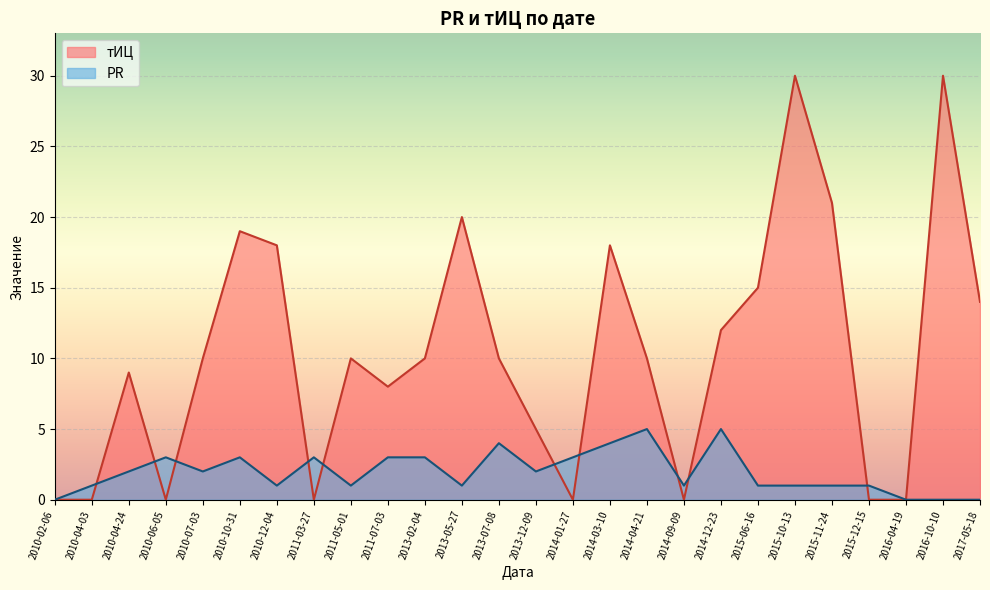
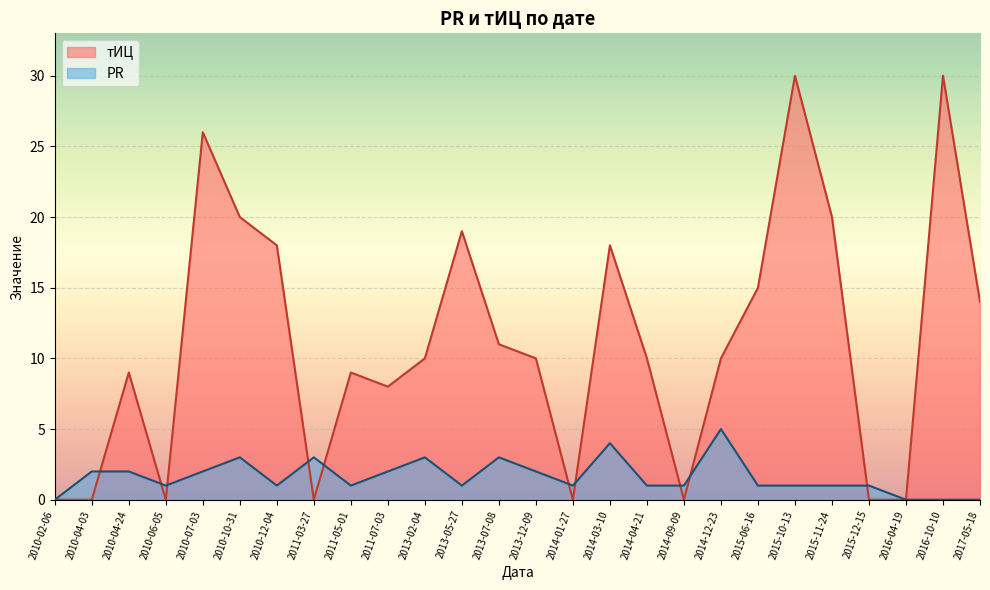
PR, 2010-04-03: 1 -> 2
PR, 2010-06-05: 3 -> 1
тИЦ, 2010-07-03: 10 -> 26
тИЦ, 2010-10-31: 19 -> 20
тИЦ, 2011-05-01: 10 -> 9
PR, 2011-07-03: 3 -> 2
тИЦ, 2013-05-27: 20 -> 19
тИЦ, 2013-07-08: 10 -> 11
PR, 2013-07-08: 4 -> 3
тИЦ, 2013-12-09: 5 -> 10
PR, 2014-01-27: 3 -> 1
PR, 2014-04-21: 5 -> 1
тИЦ, 2014-12-23: 12 -> 10
тИЦ, 2015-11-24: 21 -> 20
